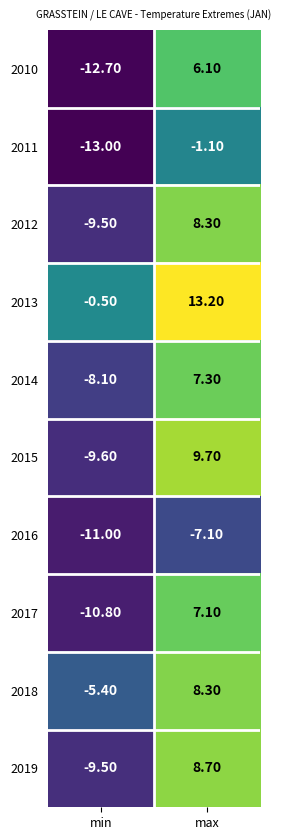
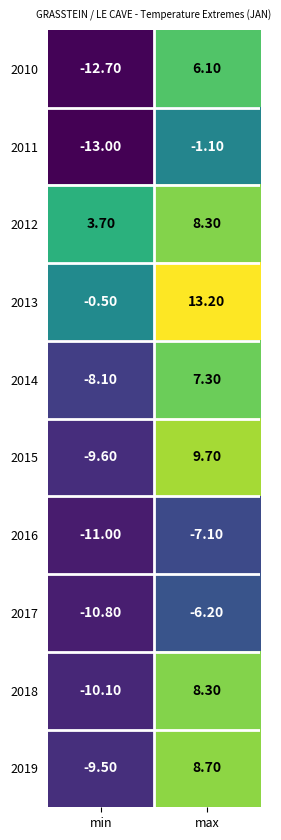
2012, min: -9.50 -> 3.70
2017, max: 7.10 -> -6.20
2018, min: -5.40 -> -10.10
